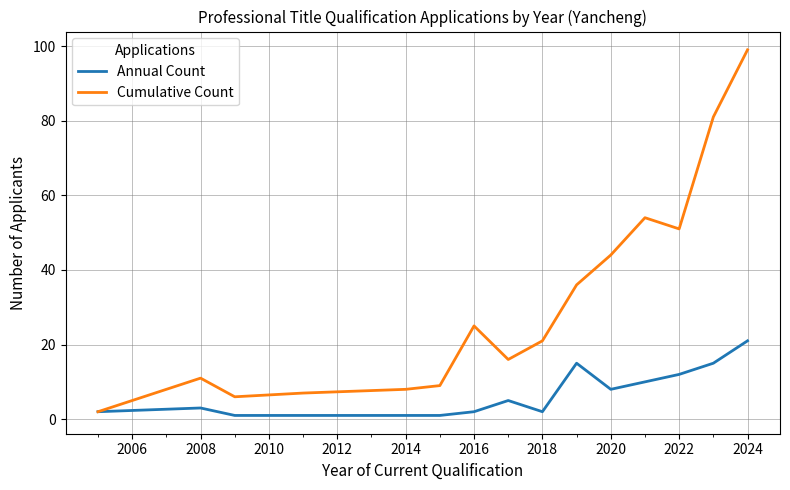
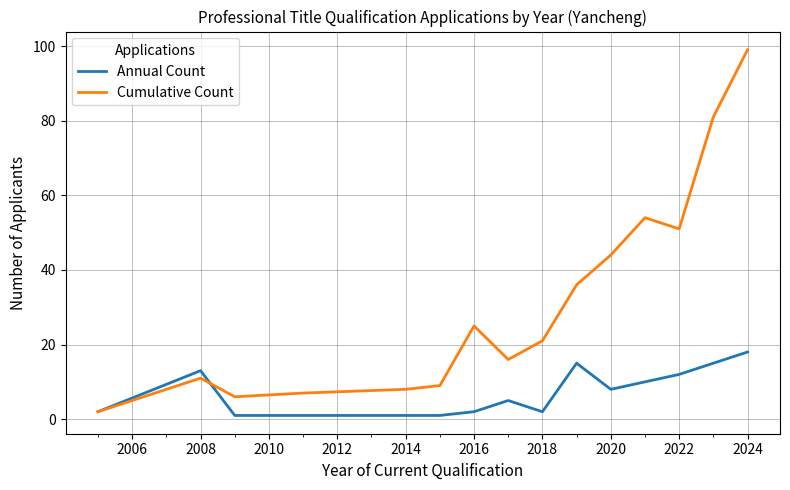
Annual Count, 2008: 3 -> 13
Annual Count, 2024: 21 -> 18
